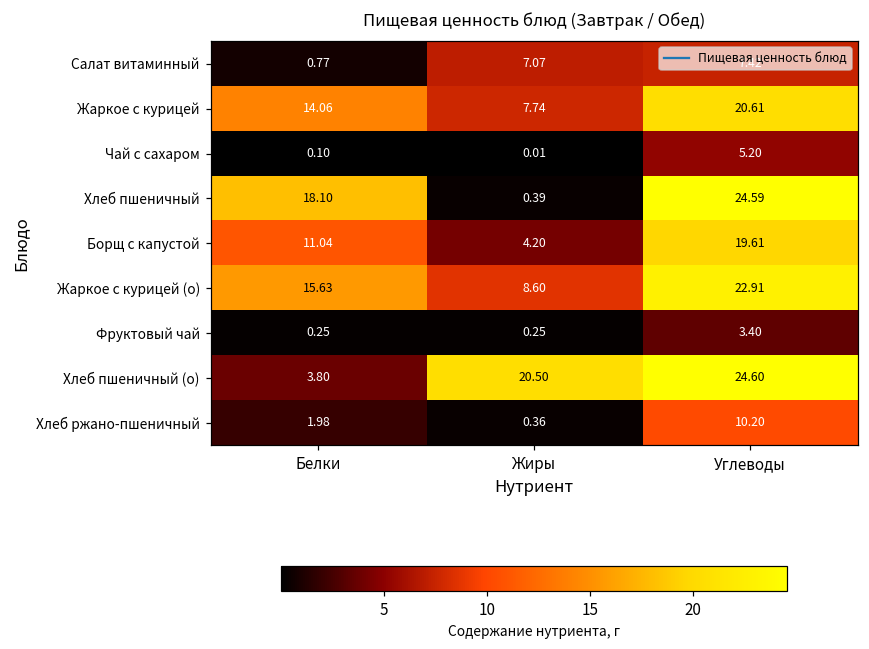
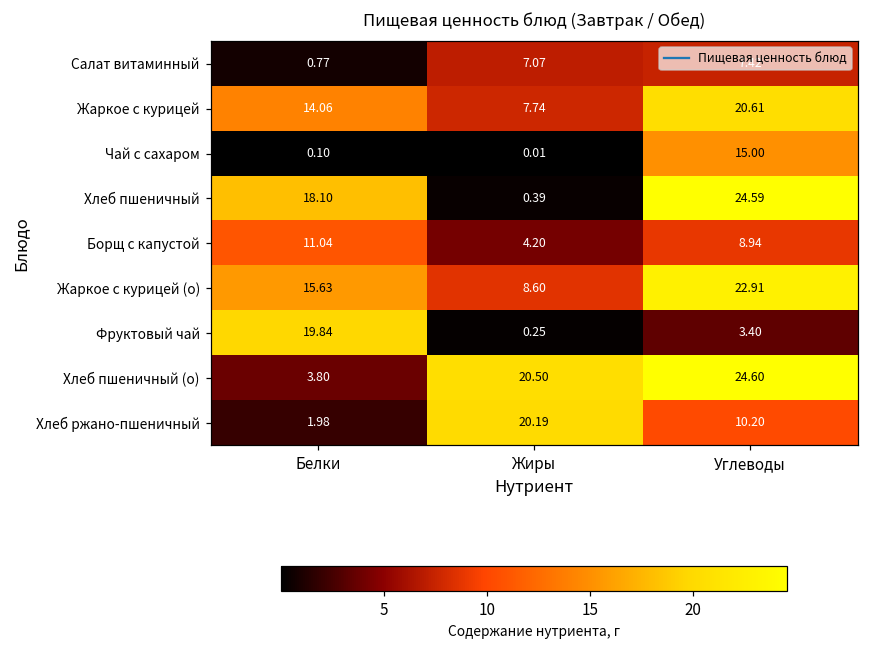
Чай с сахаром, Углеводы: 5.20 -> 15.00
Борщ с капустой, Углеводы: 19.61 -> 8.94
Фруктовый чай, Белки: 0.25 -> 19.84
Хлеб ржано-пшеничный, Жиры: 0.36 -> 20.19
